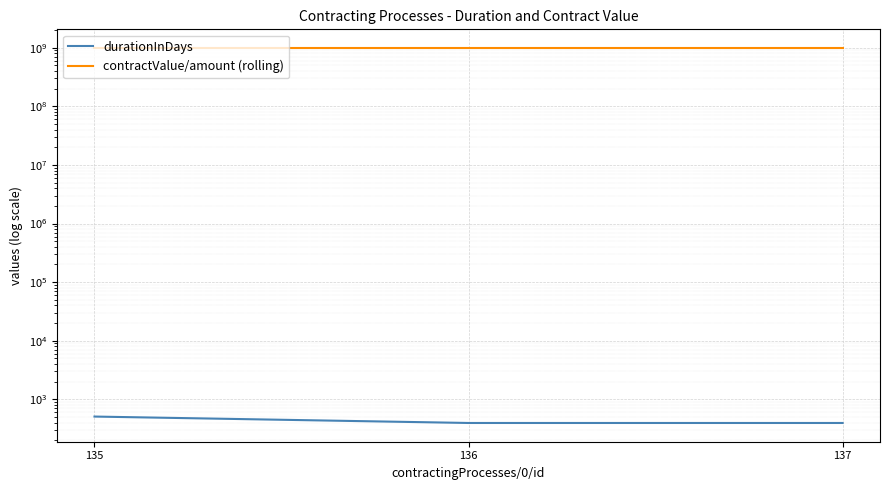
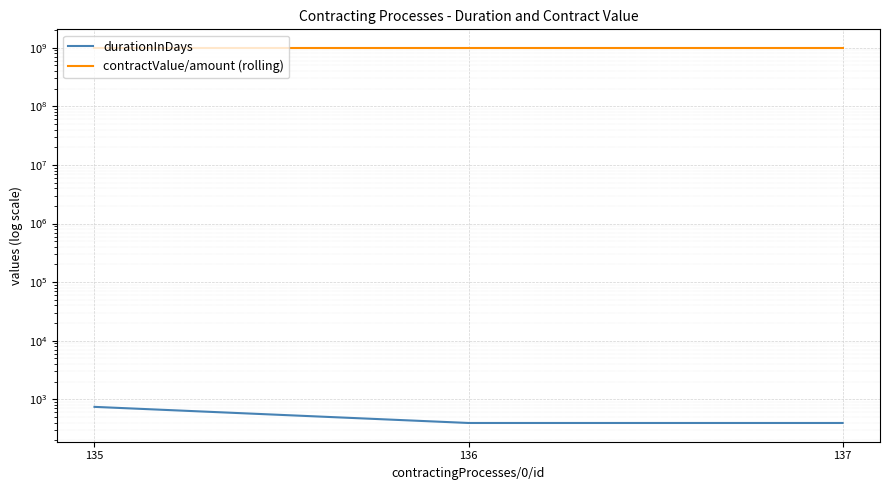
durationInDays, 135: 500 -> 700
